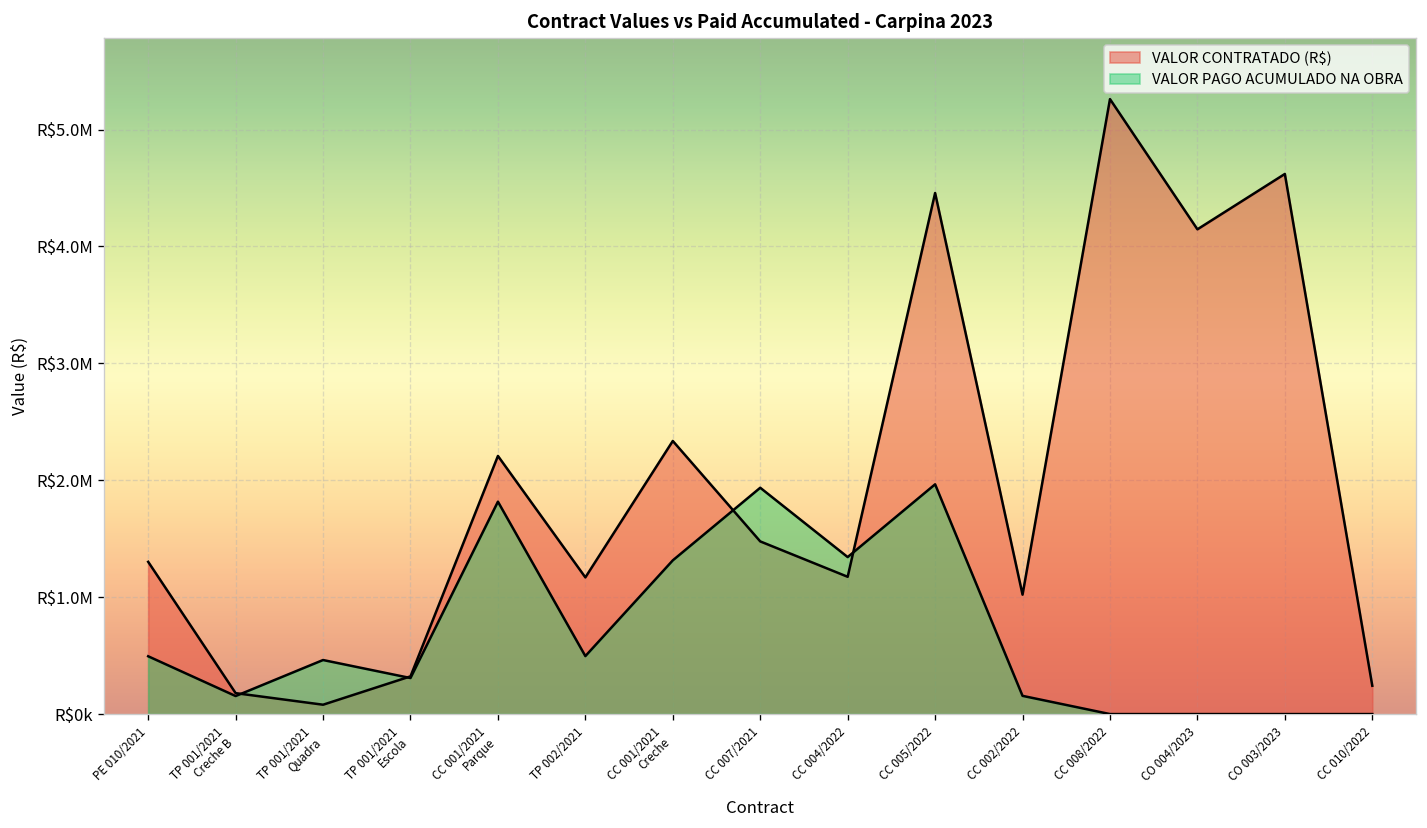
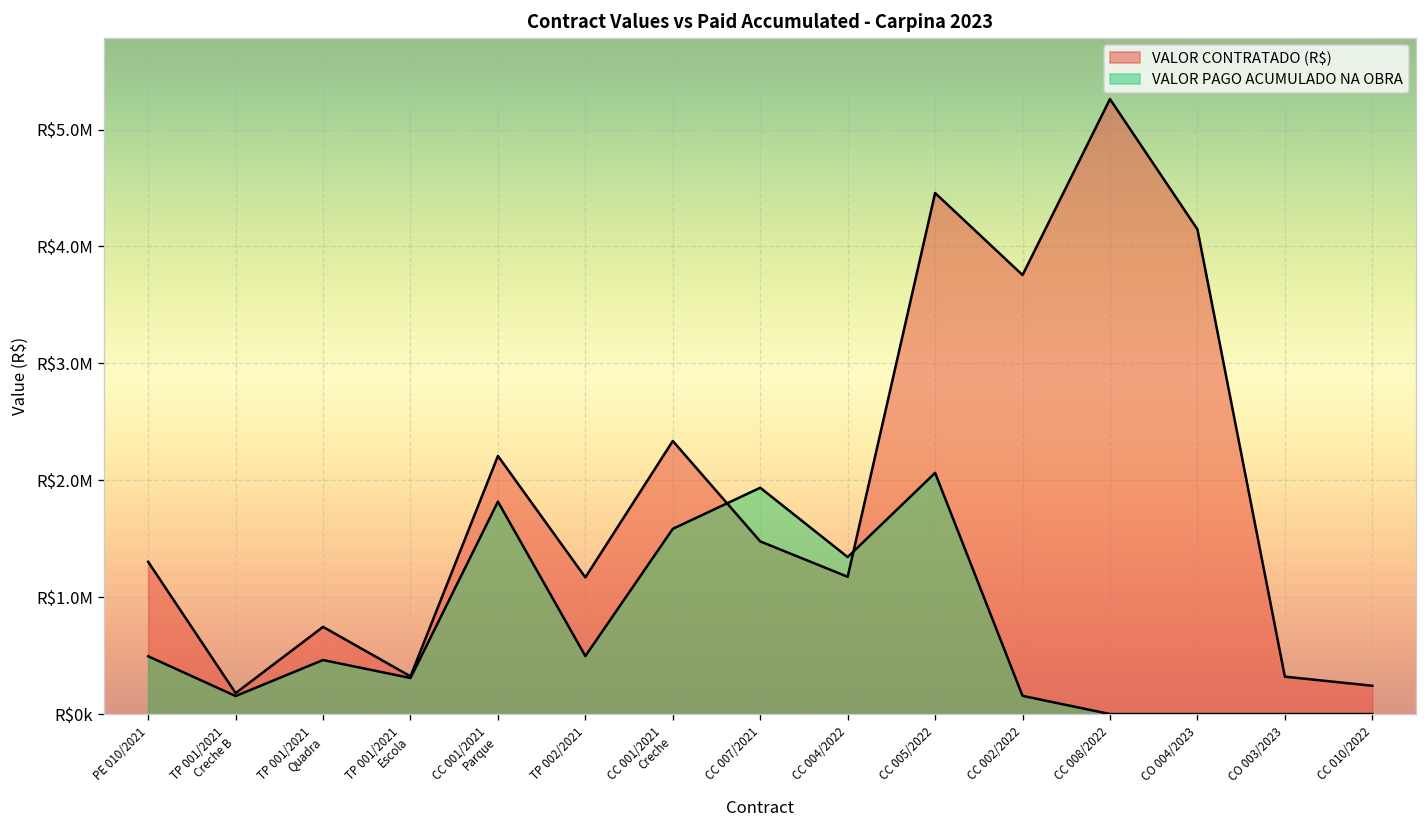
VALOR CONTRATADO (R$), TP 001/2021 Quadra: R$100000 -> R$700000
VALOR PAGO ACUMULADO NA OBRA, CC 001/2021 Creche: R$1300000 -> R$1600000
VALOR PAGO ACUMULADO NA OBRA, CC 005/2022: R$2000000 -> R$2100000
VALOR CONTRATADO (R$), CC 002/2022: R$1000000 -> R$3800000
VALOR CONTRATADO (R$), CO 003/2023: R$4600000 -> R$300000
